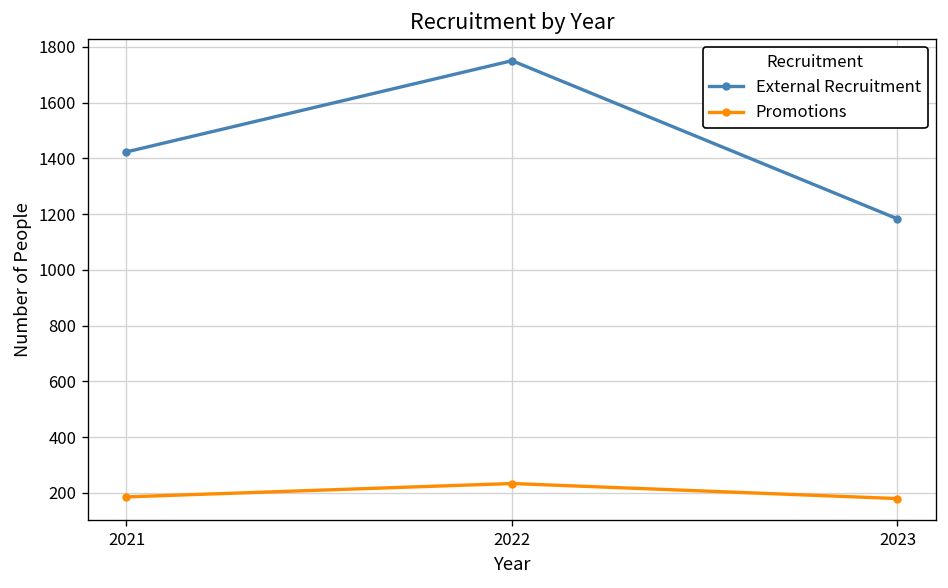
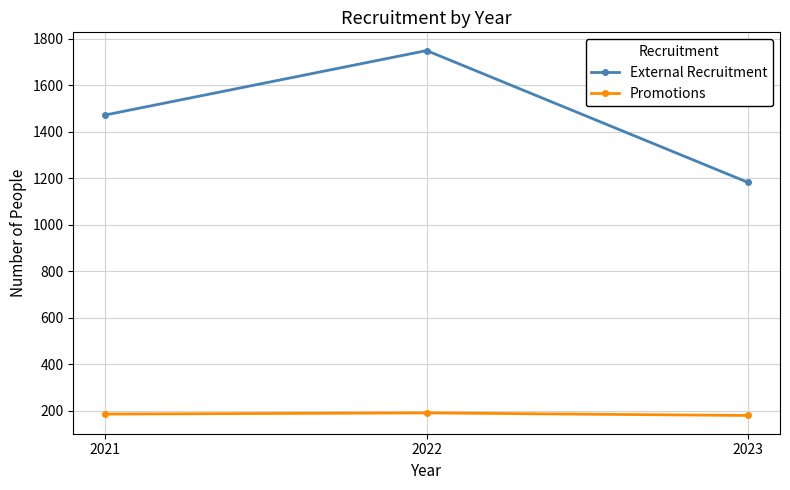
External Recruitment, 2021: 1420 -> 1470
Promotions, 2022: 230 -> 190
